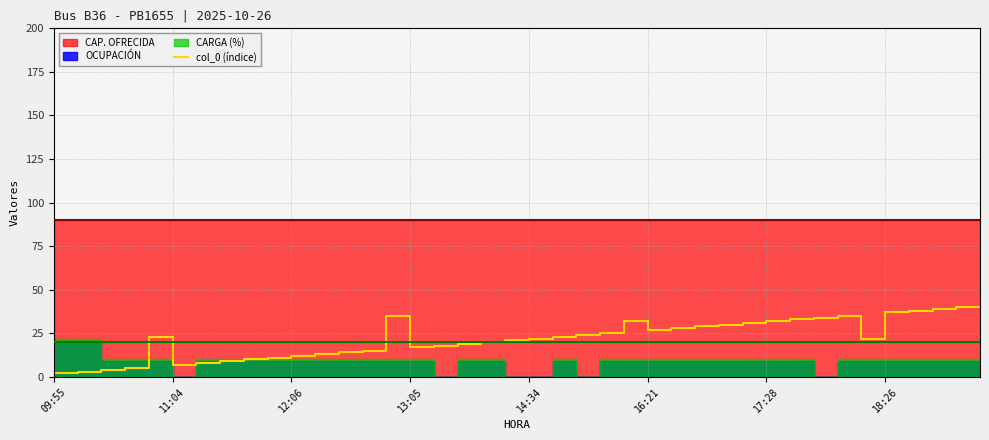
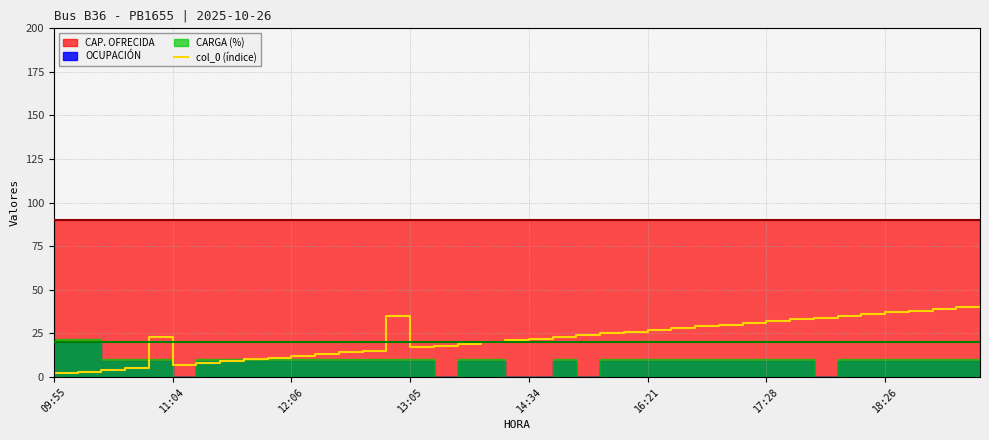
col_0 (índice), 16:21: 32 -> 26
col_0 (índice), 18:26: 22 -> 36
